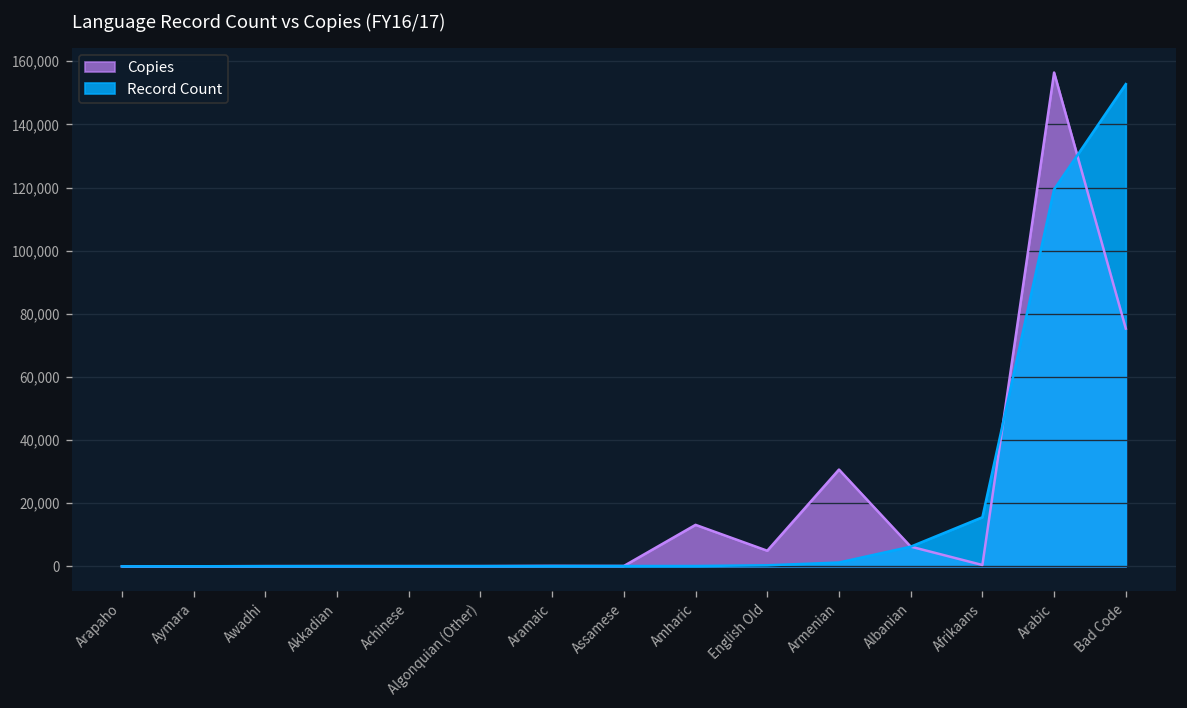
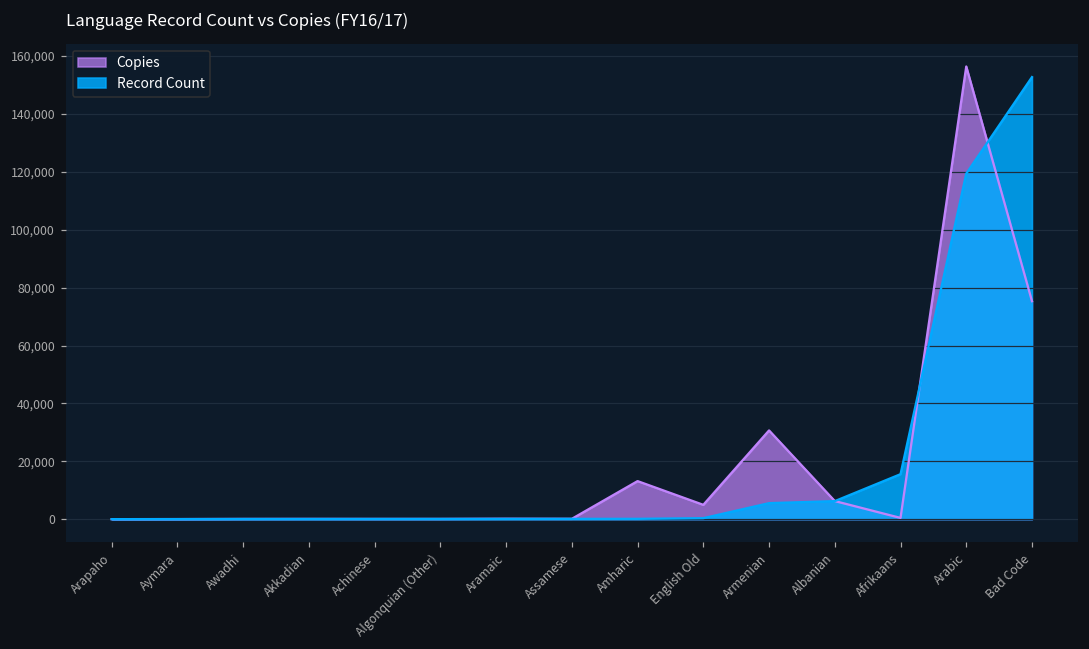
Record Count, Armenian: 1,000 -> 6,000
